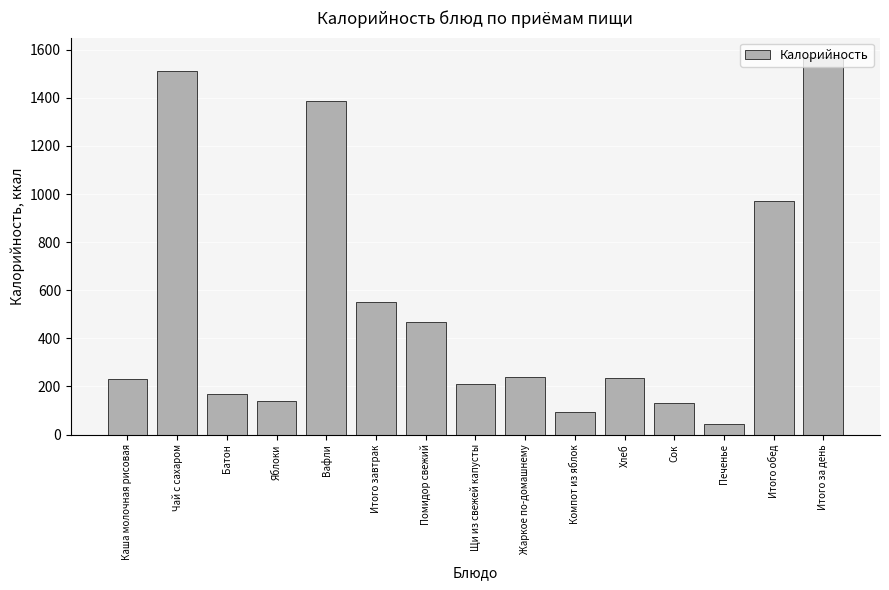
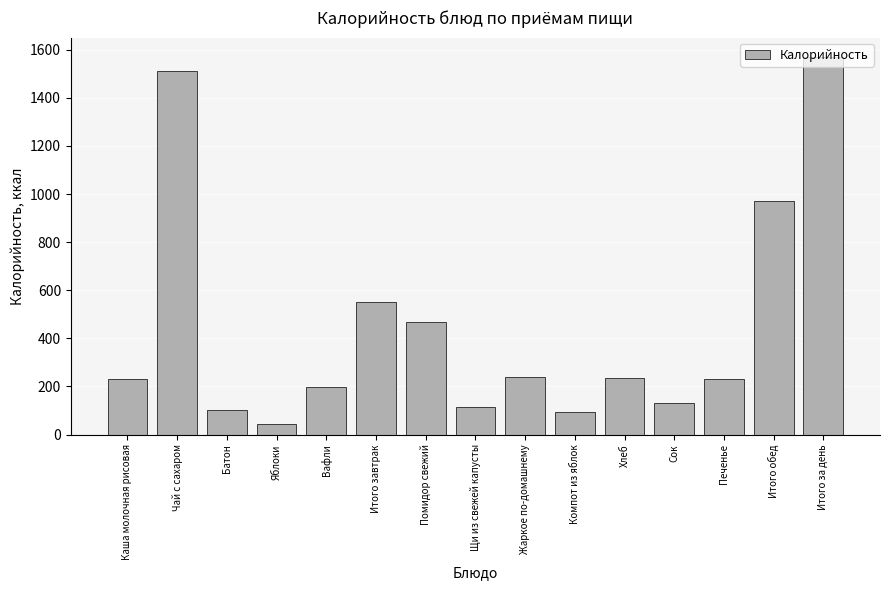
Батон: 170 -> 100
Яблоки: 140 -> 40
Вафли: 1390 -> 200
Щи из свежей капусты: 210 -> 120
Печенье: 40 -> 230
